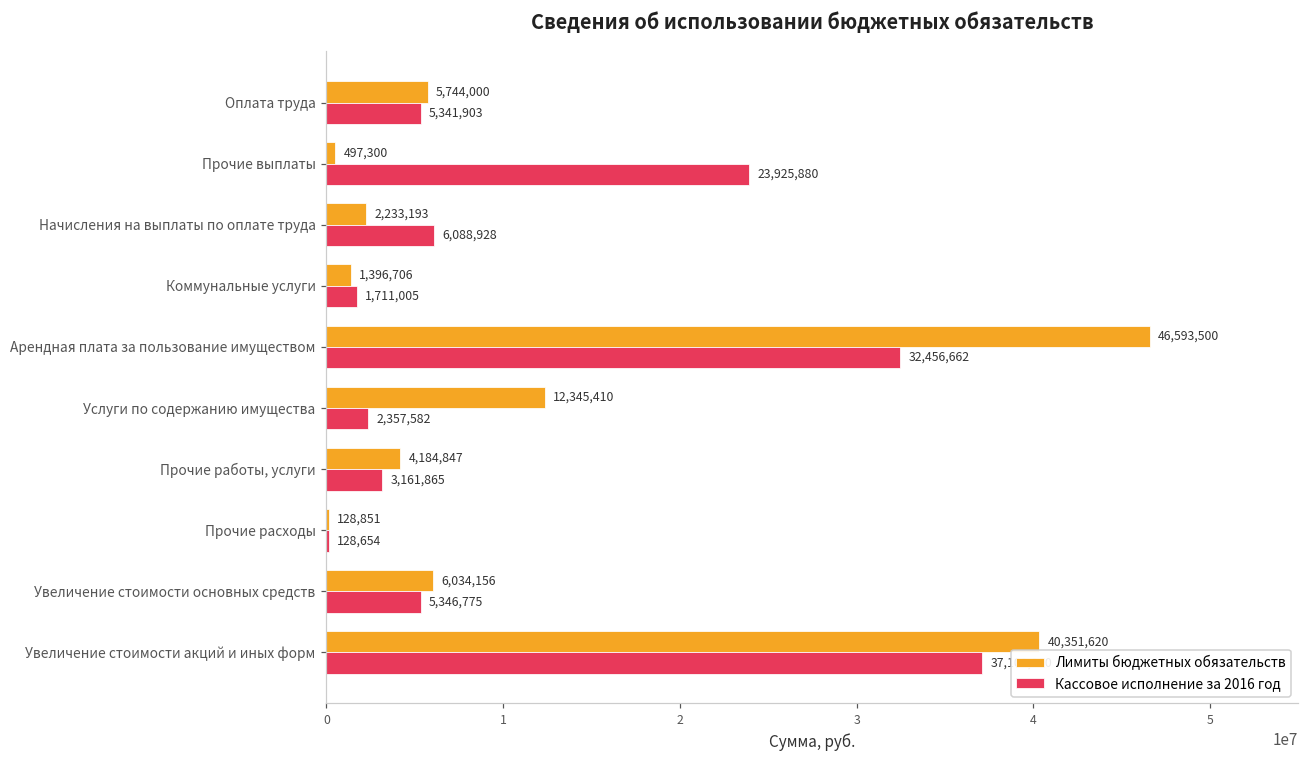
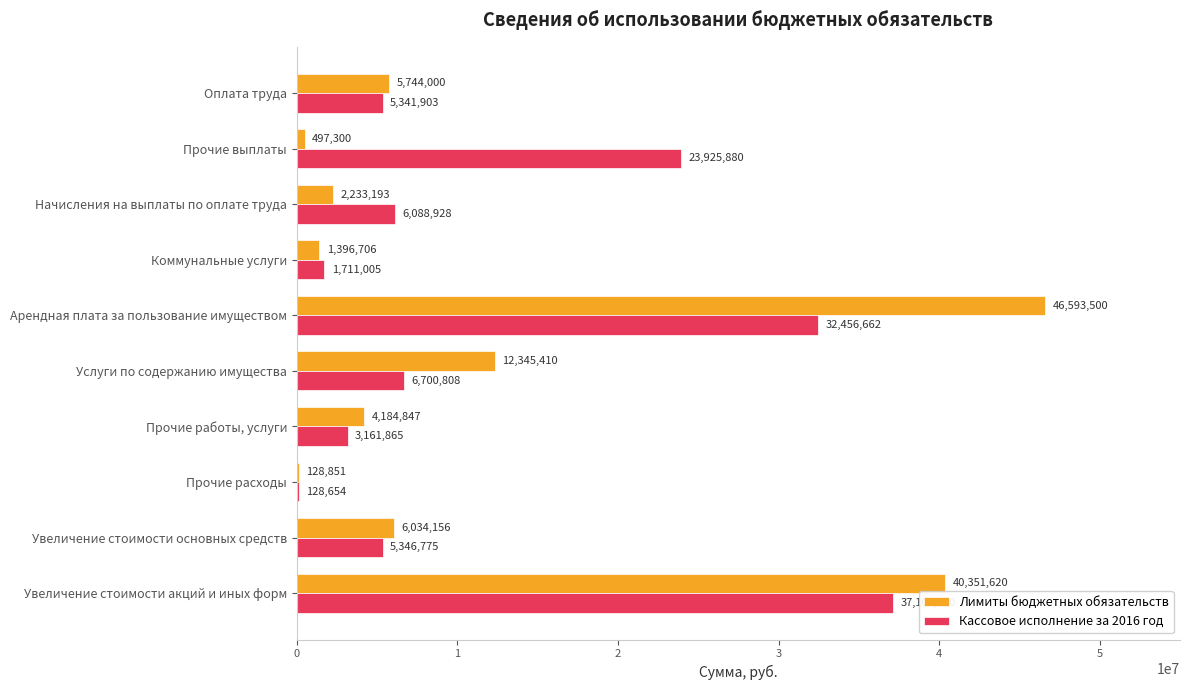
Кассовое исполнение за 2016 год, Услуги по содержанию имущества: 2,357,582 -> 6,700,808
